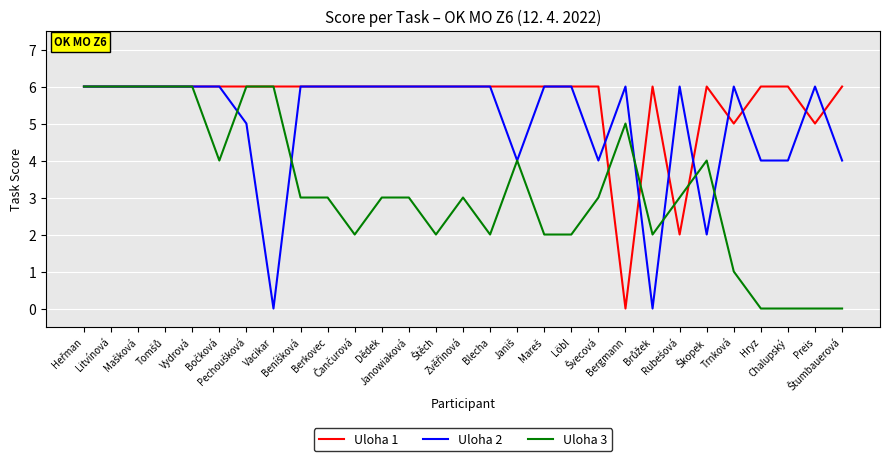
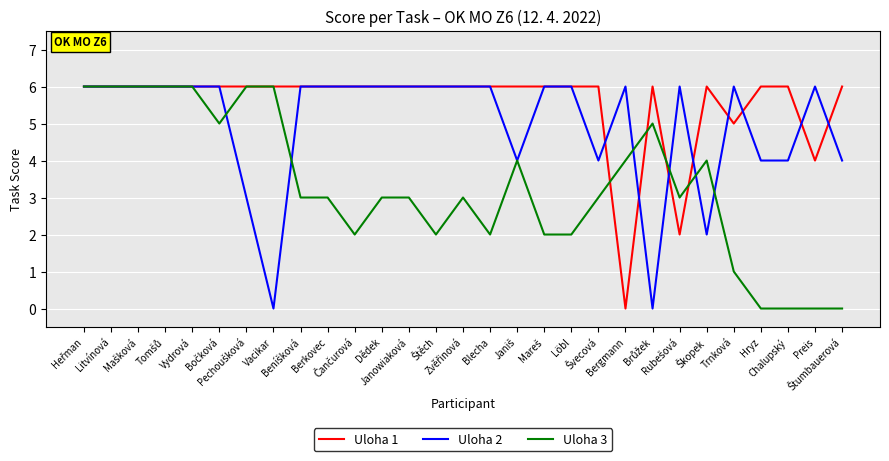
Uloha 3, Bočková: 4 -> 5
Uloha 2, Pechoušková: 5 -> 3
Uloha 3, Bergmann: 5 -> 4
Uloha 3, Brůžek: 2 -> 5
Uloha 1, Preis: 5 -> 4
